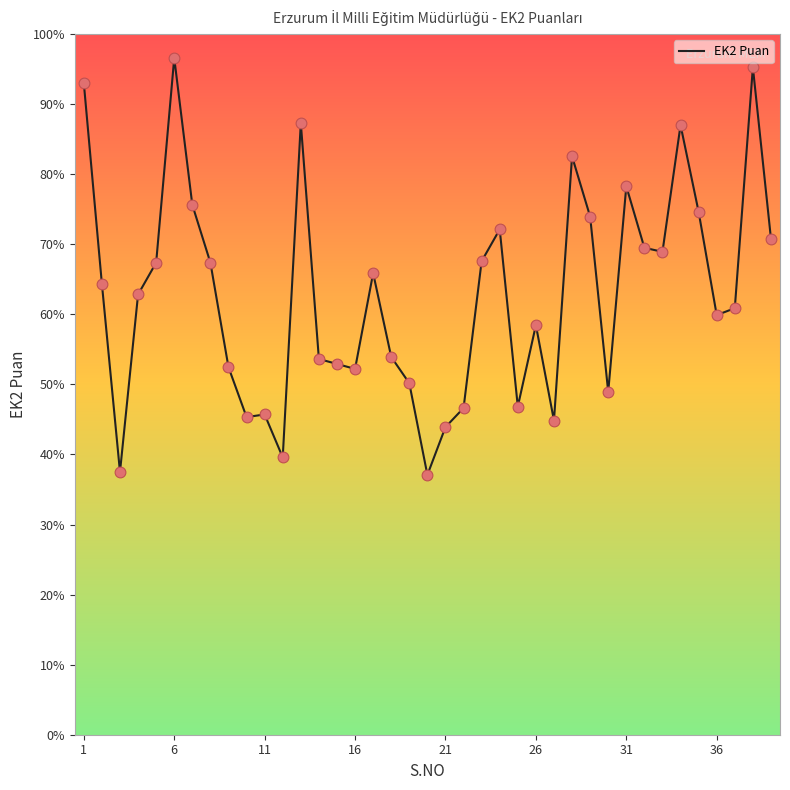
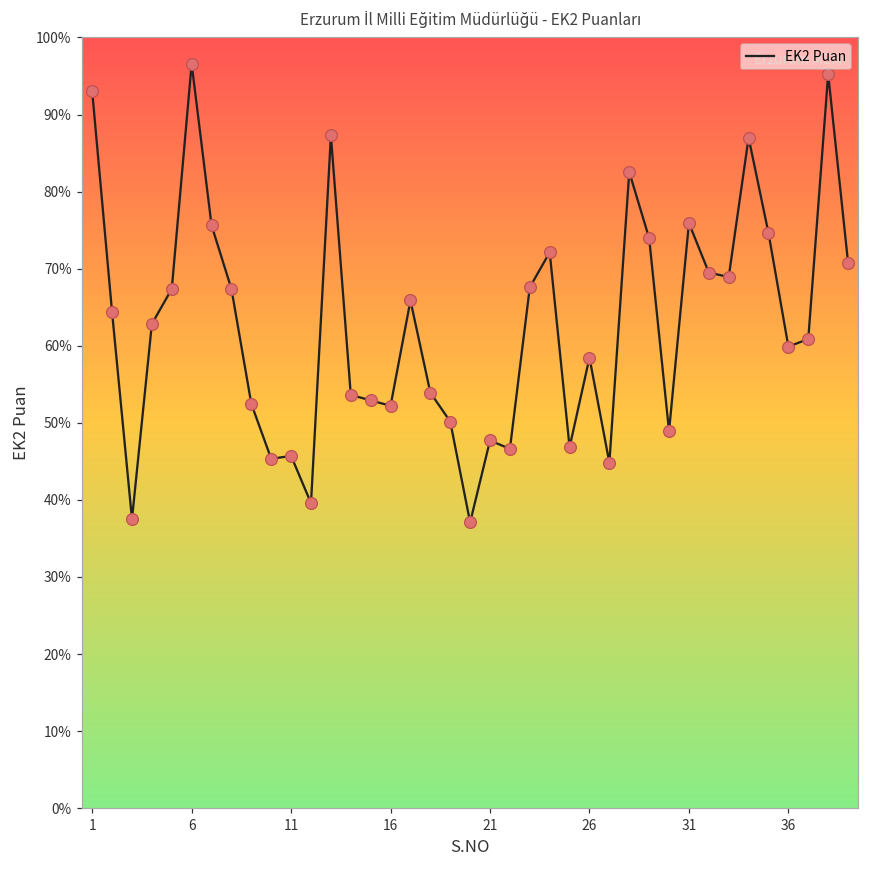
21: 44% -> 48%
31: 78% -> 76%
